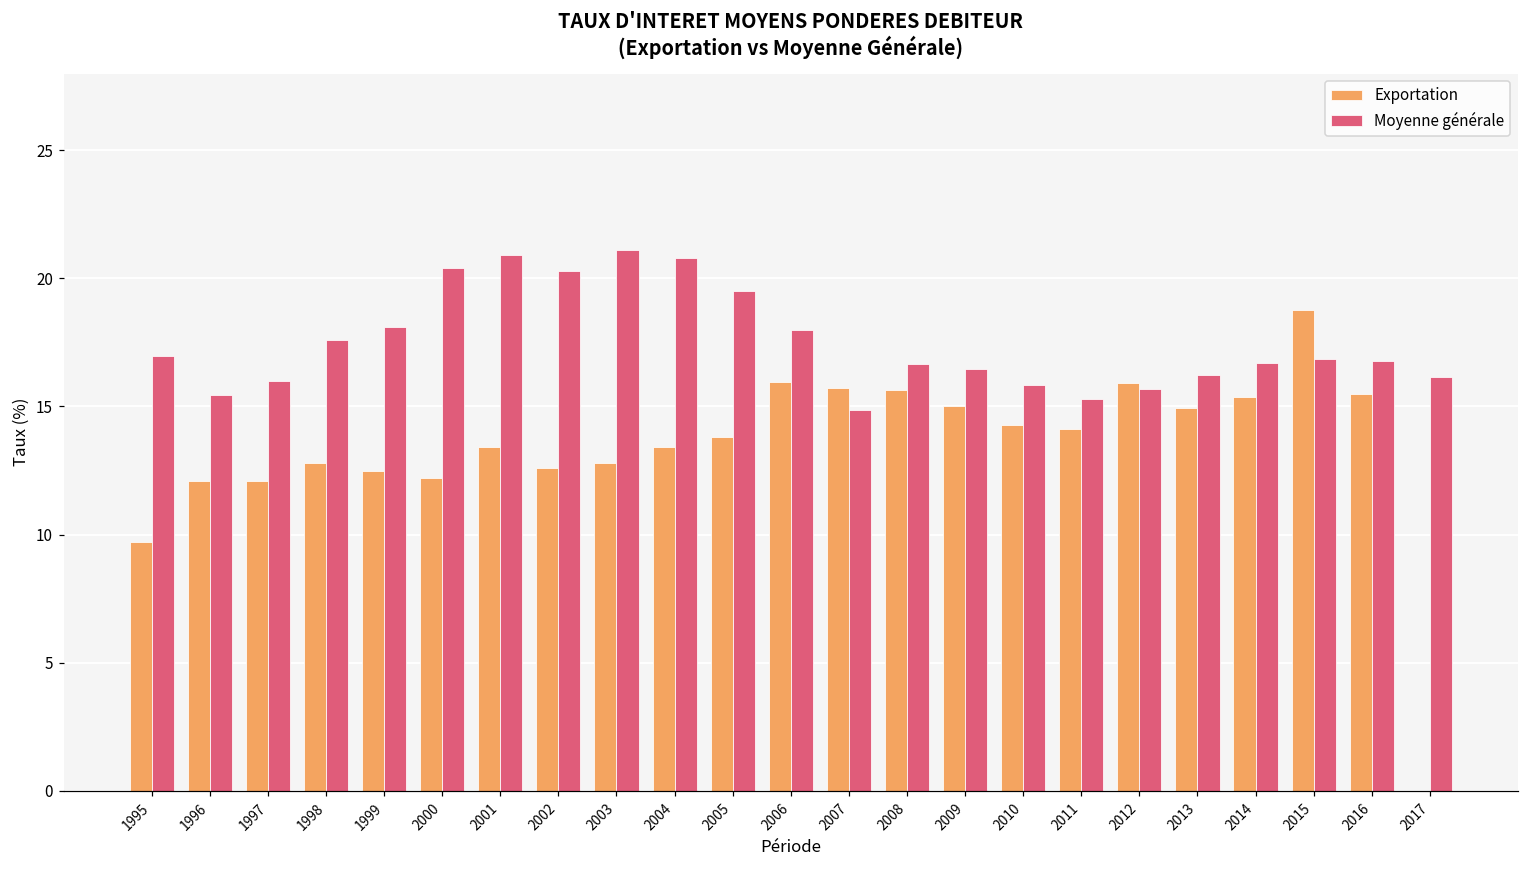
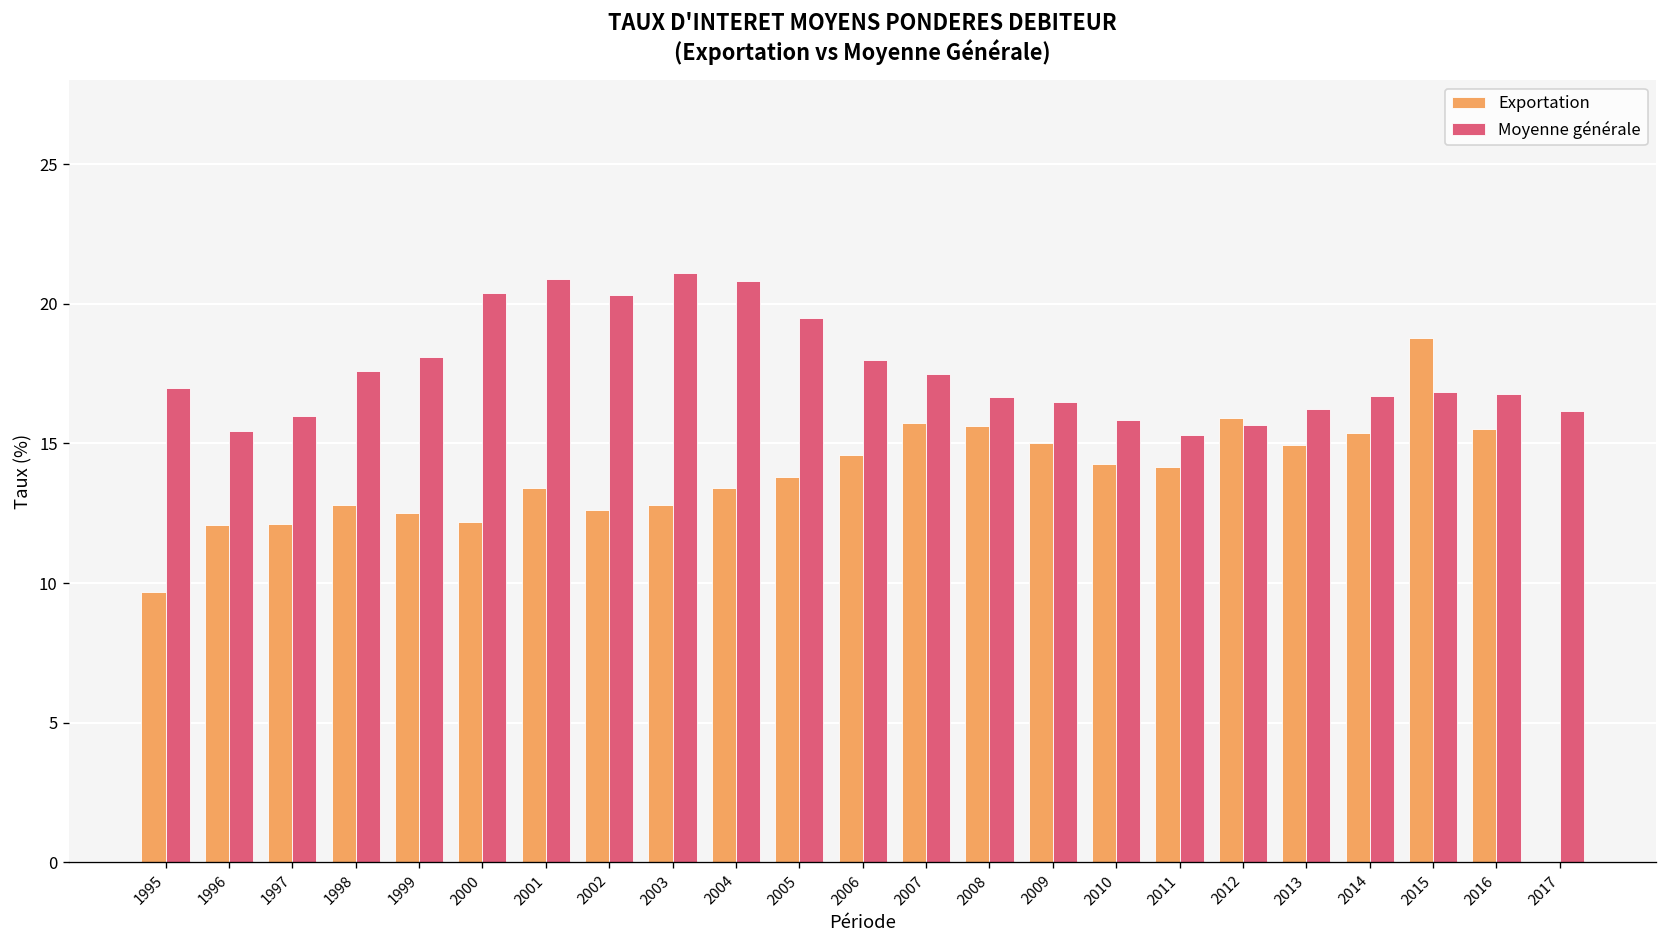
Exportation, 2006: 16.0 -> 14.6
Moyenne générale, 2007: 14.9 -> 17.5
